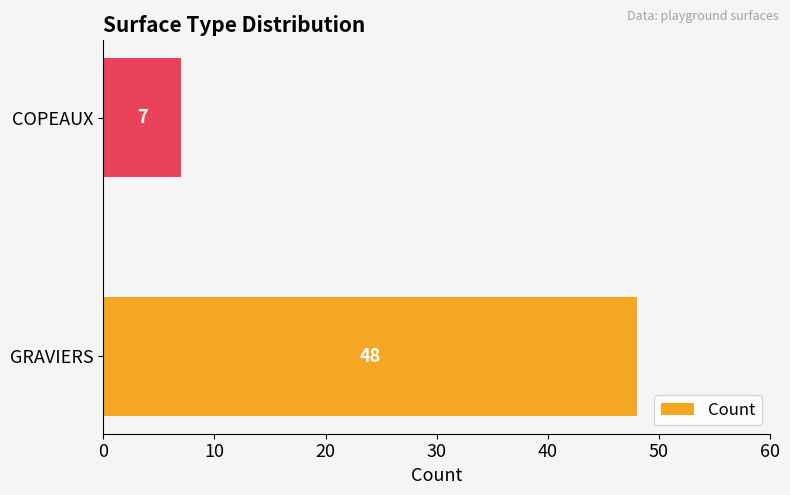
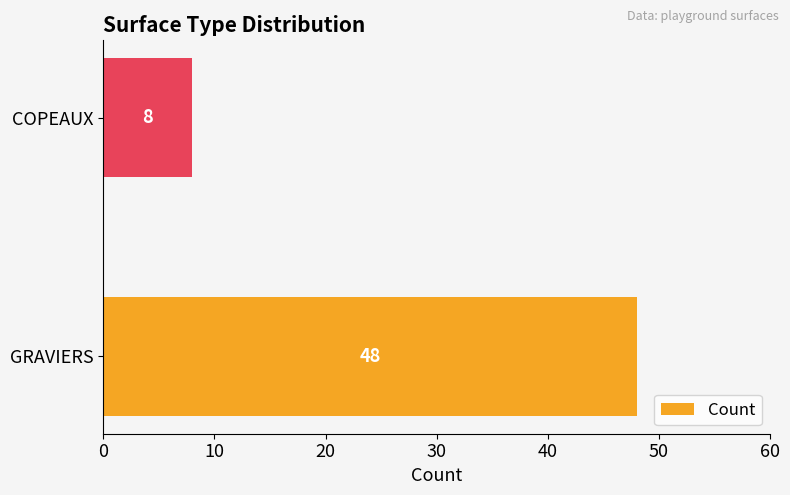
COPEAUX: 7 -> 8
